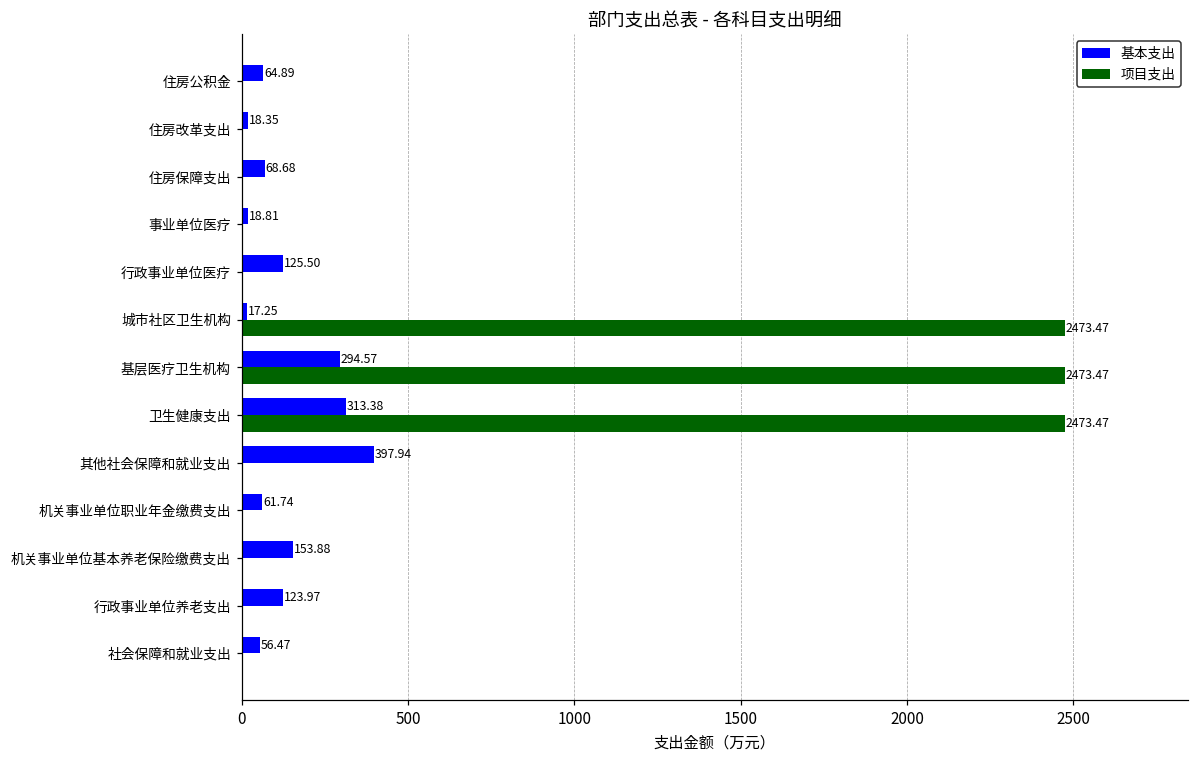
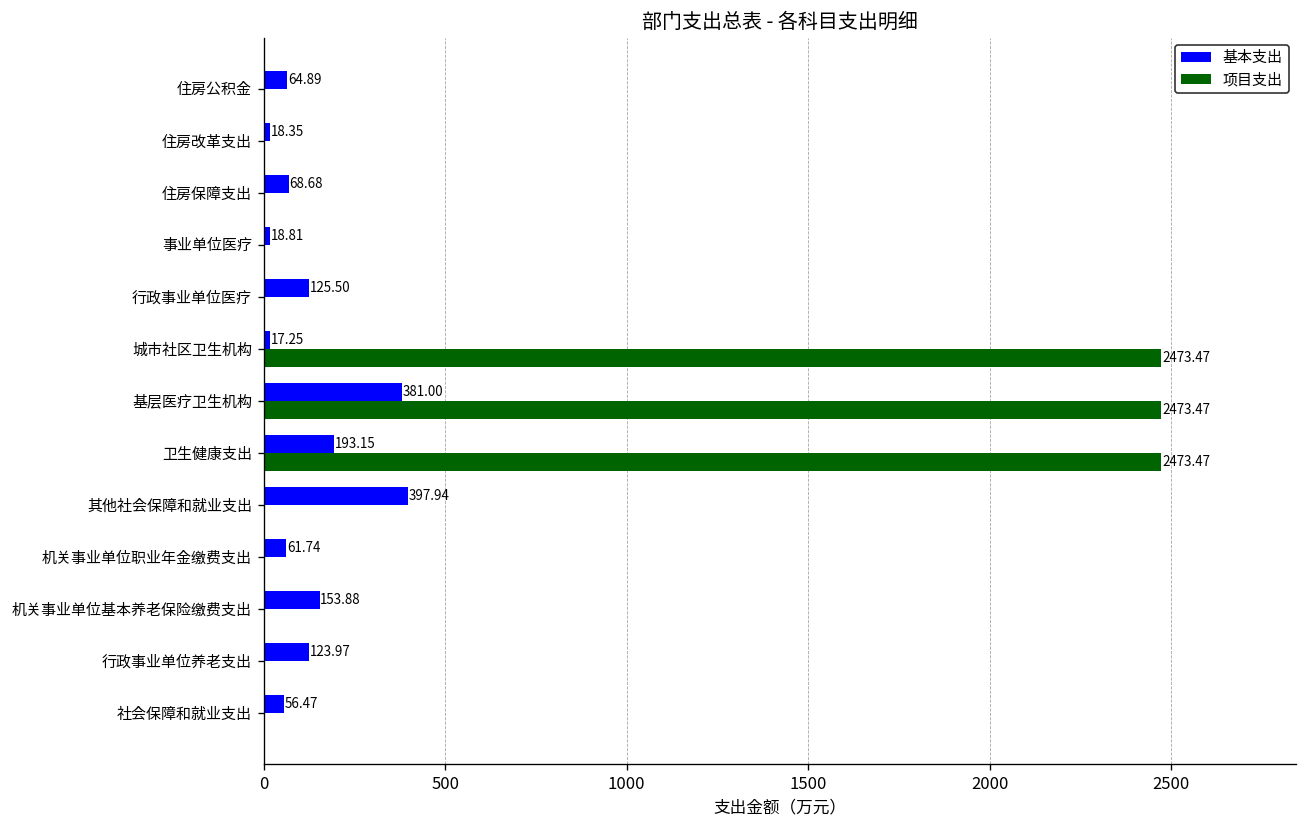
基本支出, 基层医疗卫生机构: 294.57 -> 381.00
基本支出, 卫生健康支出: 313.38 -> 193.15
